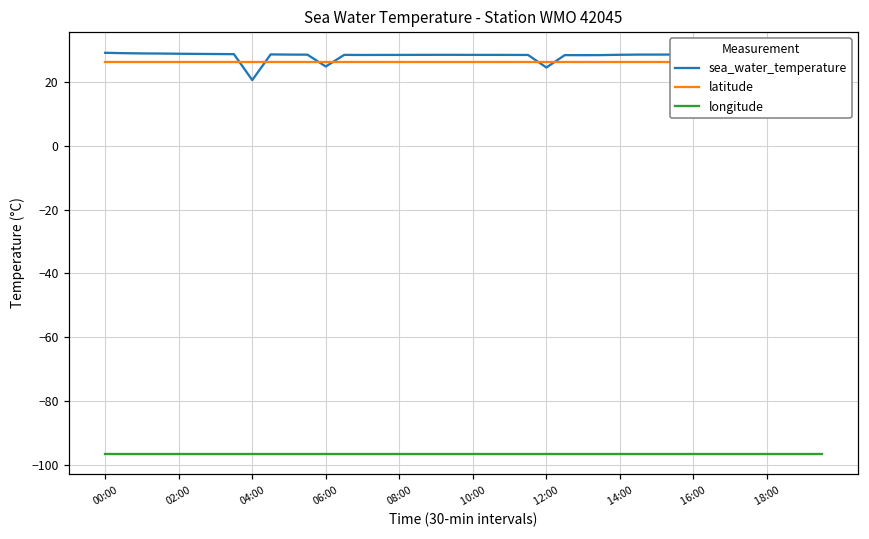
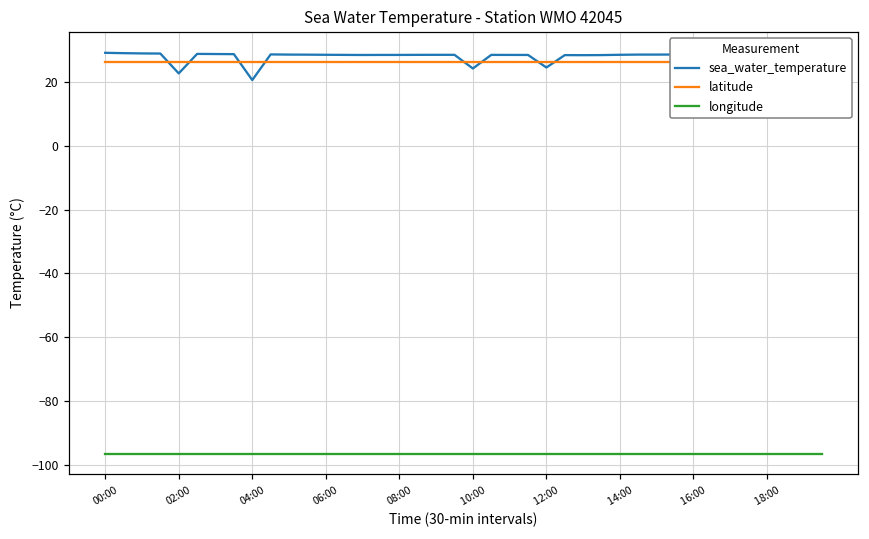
sea_water_temperature, 02:00: 29 -> 23
sea_water_temperature, 06:00: 25 -> 28
sea_water_temperature, 10:00: 28 -> 24
